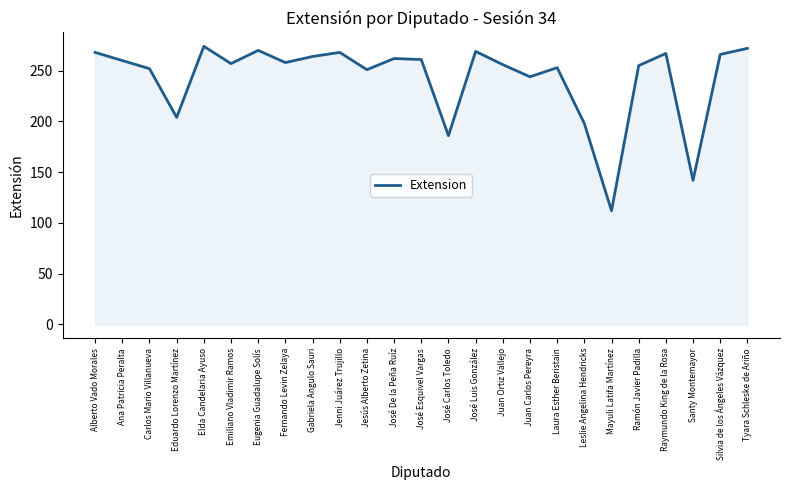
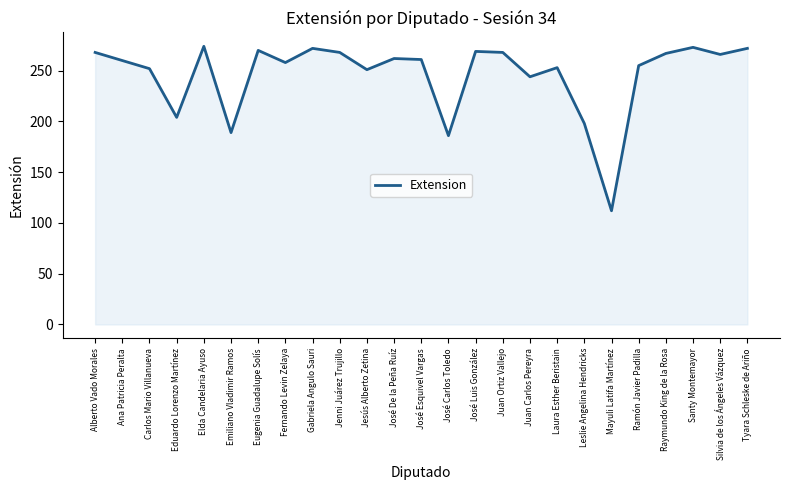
Emiliano Vladimir Ramos: 257 -> 189
Gabriela Angulo Sauri: 264 -> 272
Juan Ortiz Vallejo: 256 -> 268
Santy Montemayor: 142 -> 273
